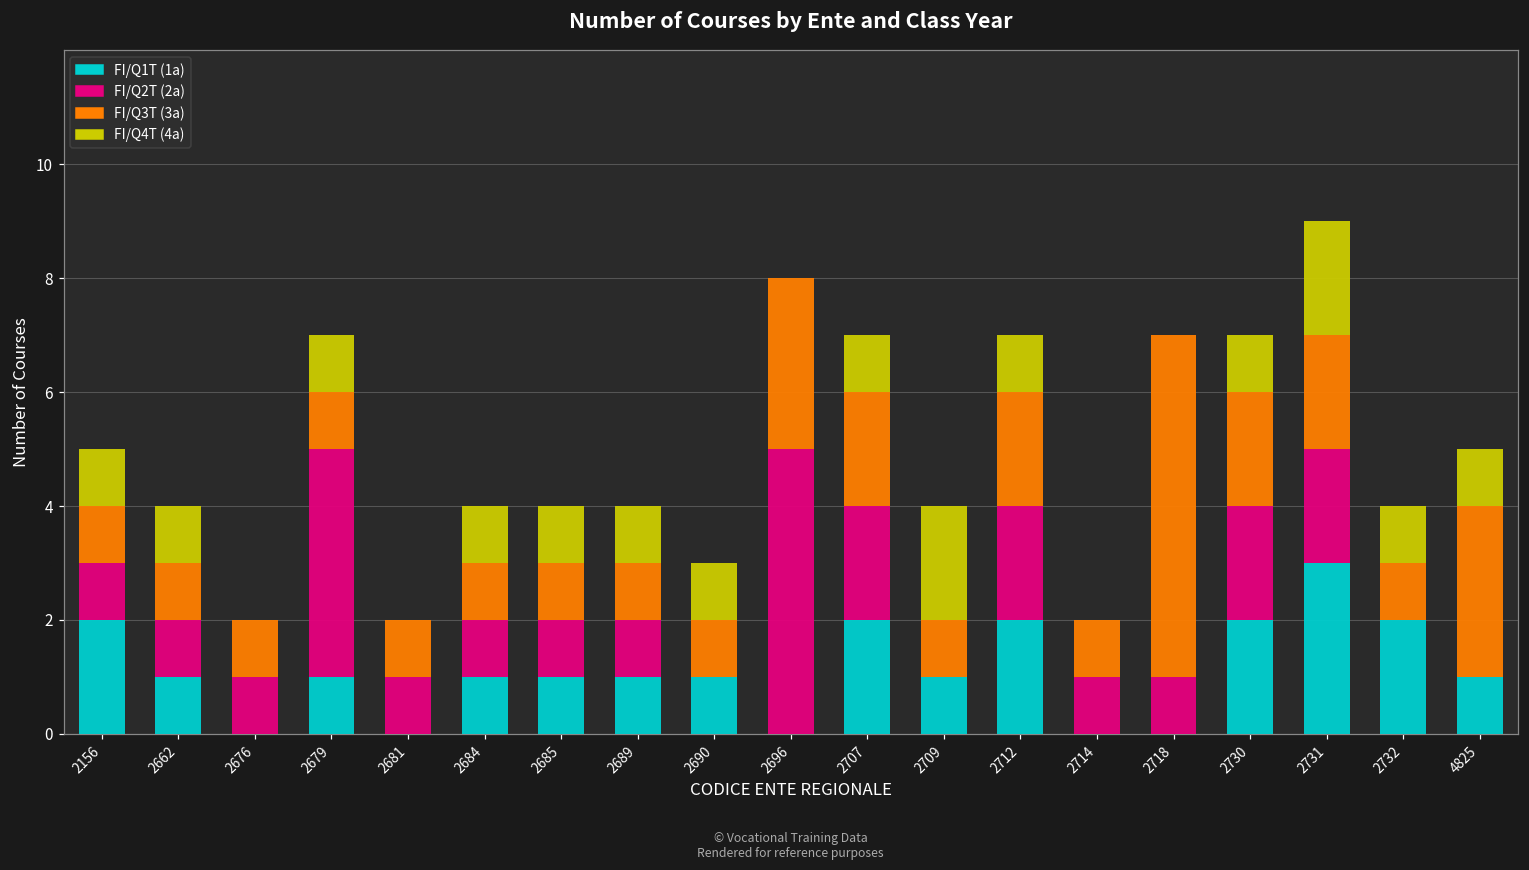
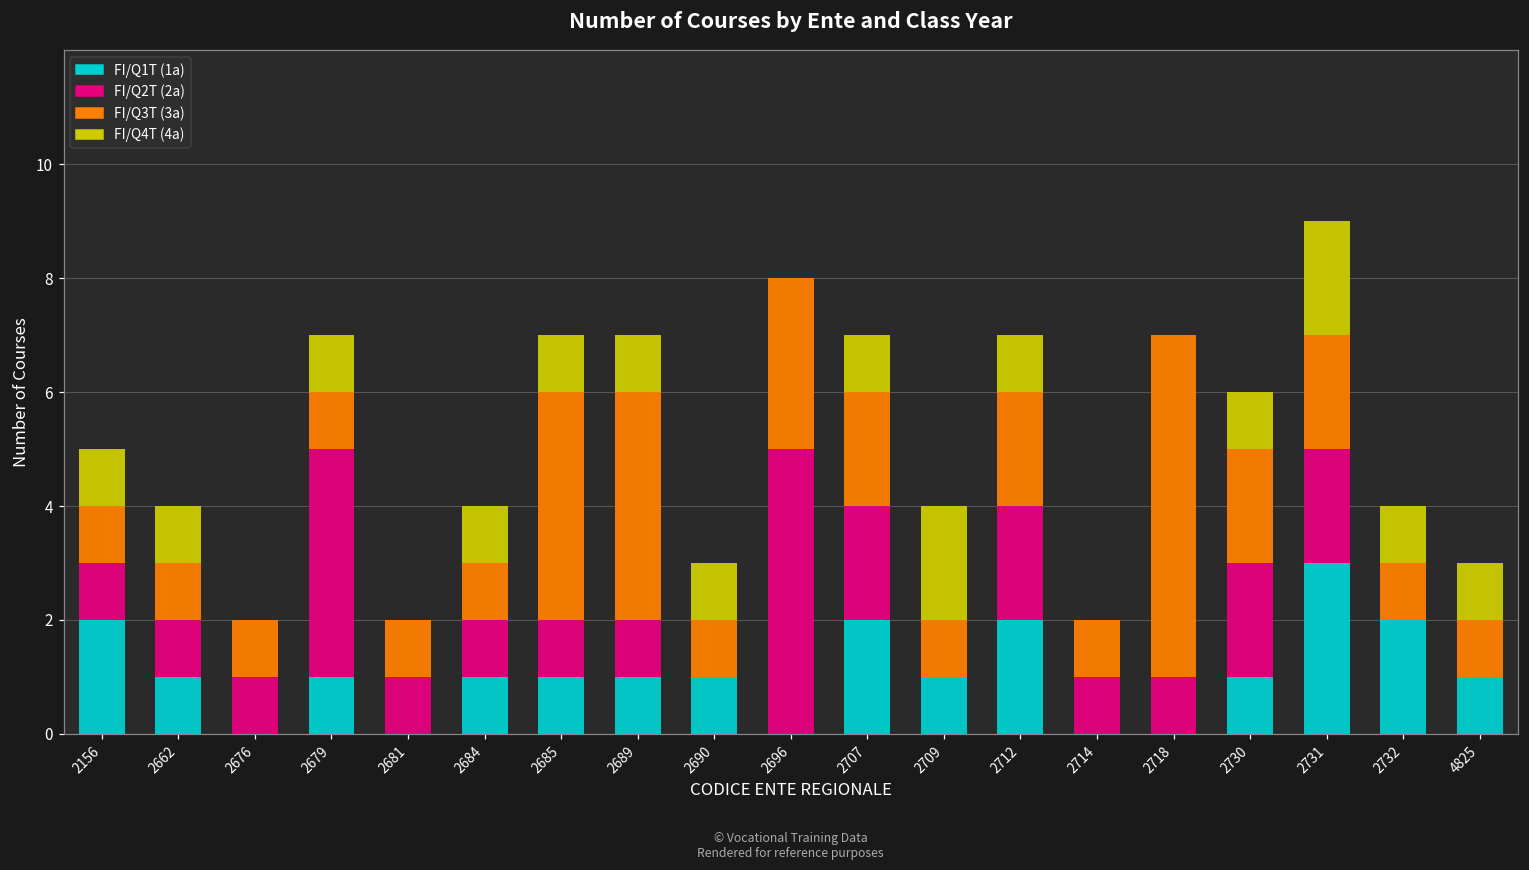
FI/Q3T (3a), 2685: 1 -> 4
FI/Q3T (3a), 2689: 1 -> 4
FI/Q1T (1a), 2730: 2 -> 1
FI/Q3T (3a), 4825: 3 -> 1
